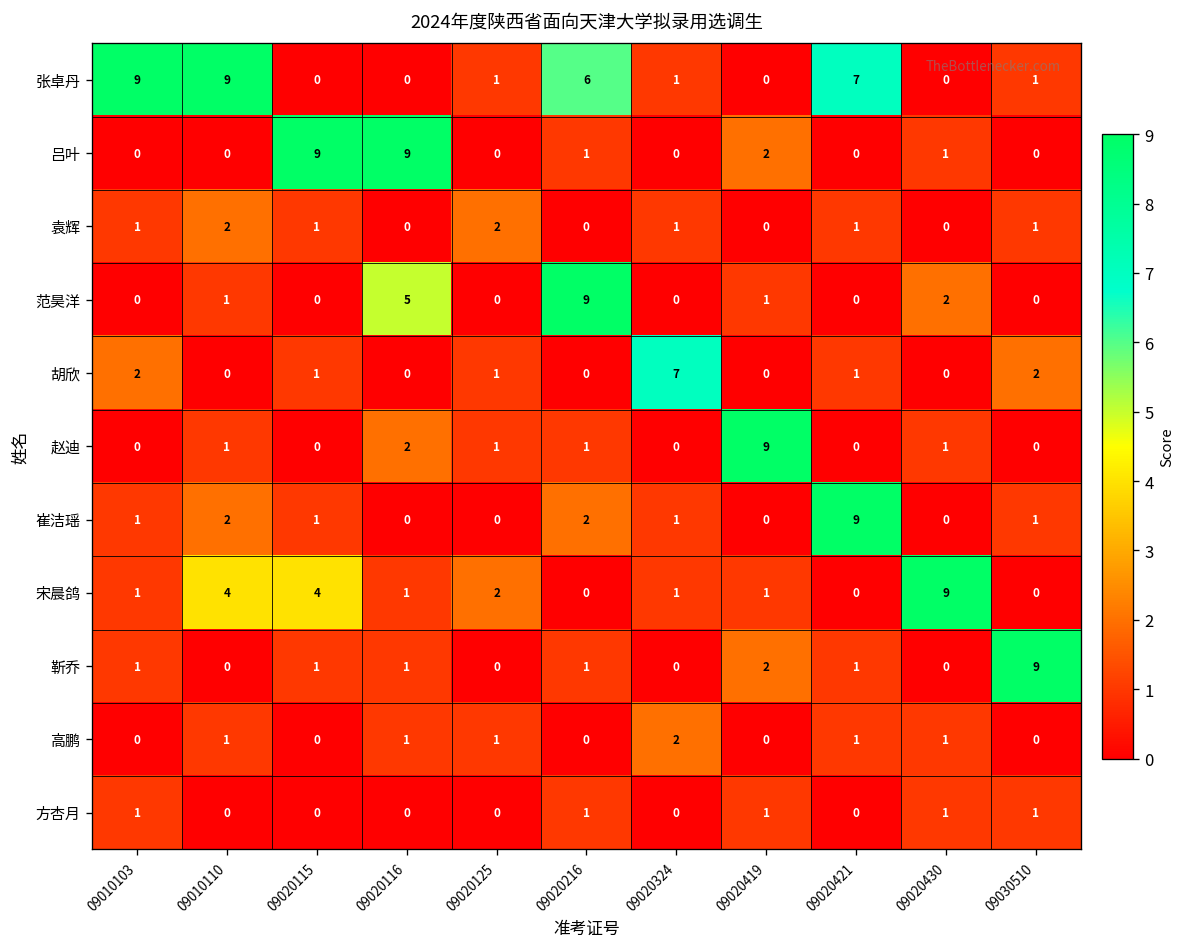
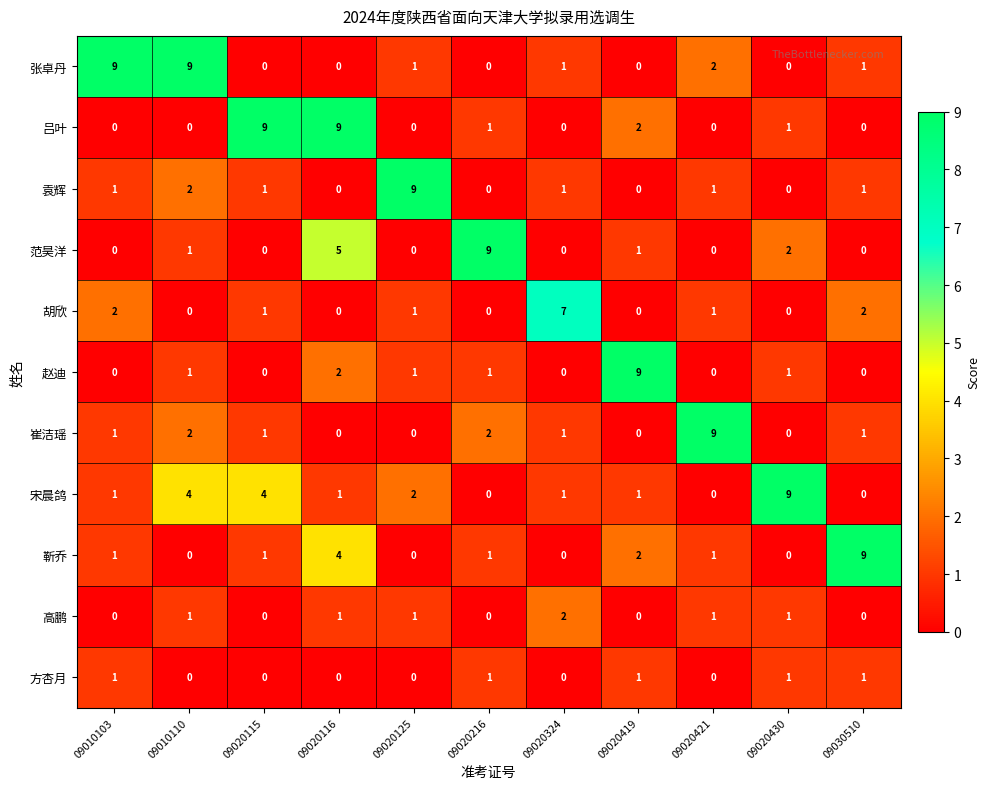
张卓丹, 09020216: 6 -> 0
张卓丹, 09020421: 7 -> 2
袁辉, 09020125: 2 -> 9
靳乔, 09020116: 1 -> 4
